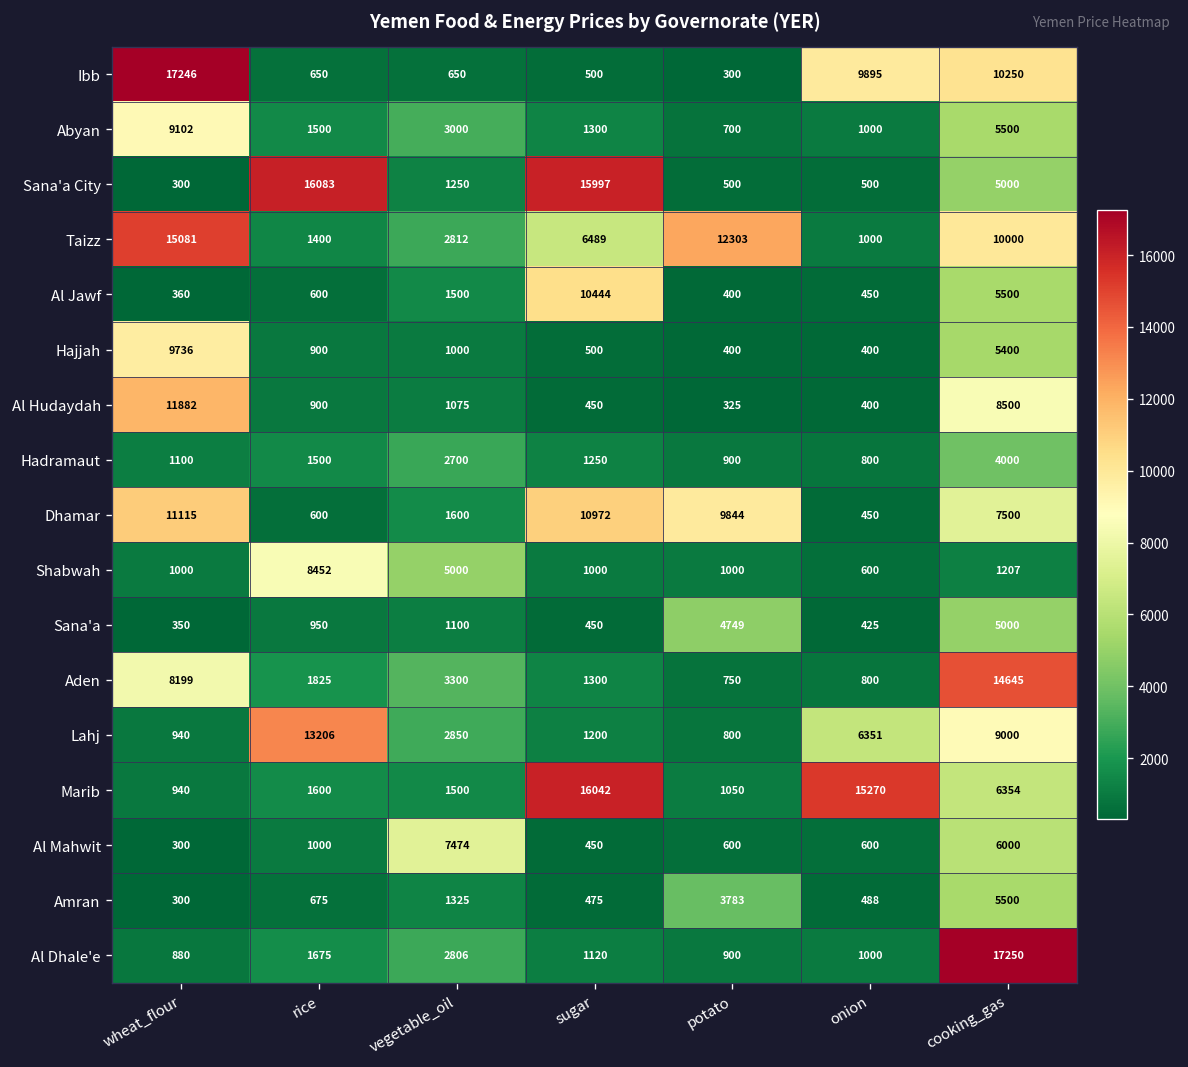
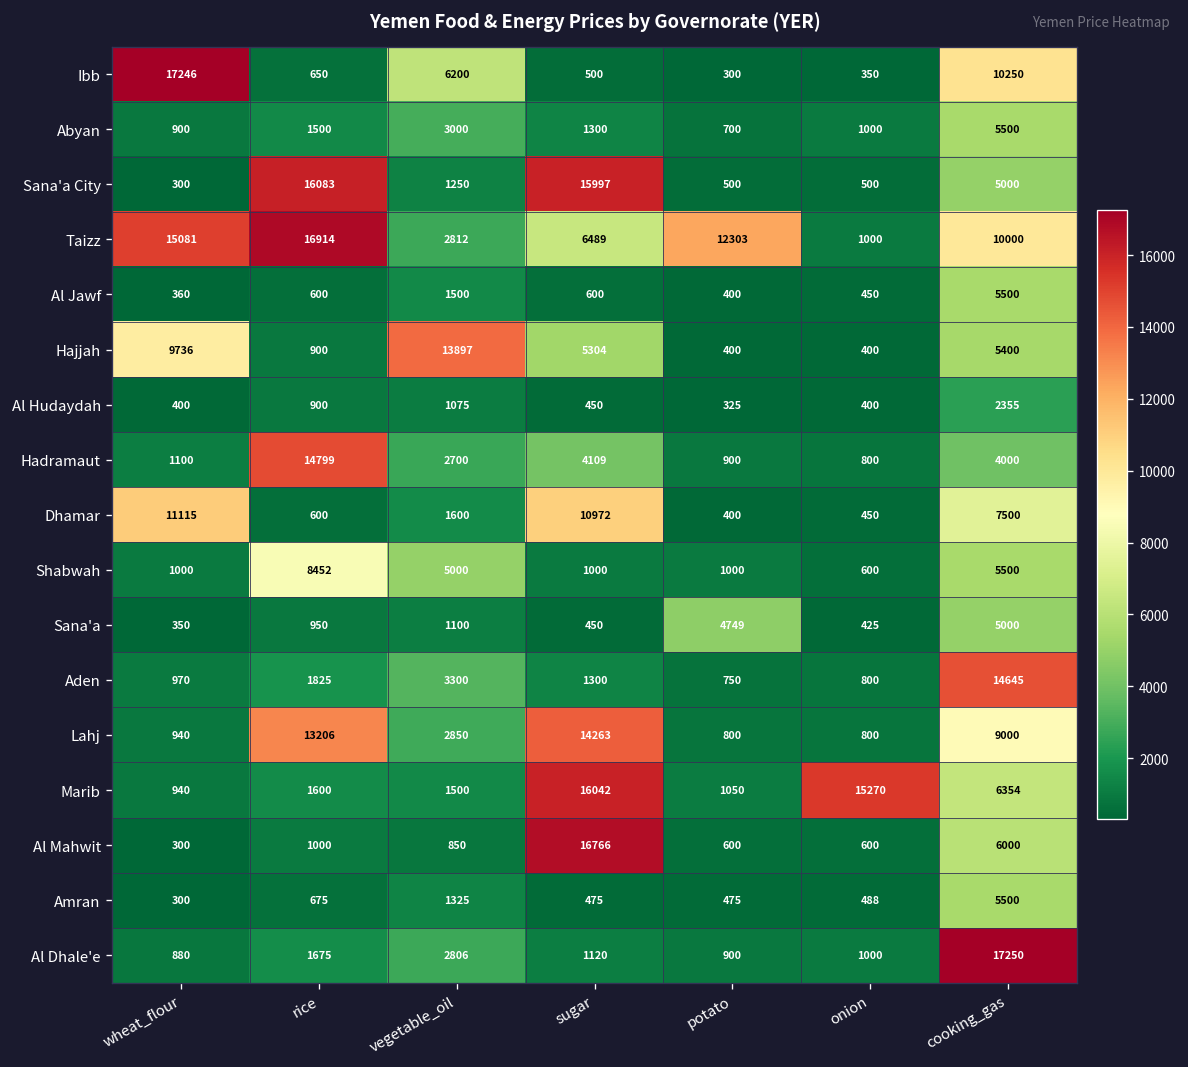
Ibb, vegetable_oil: 650 -> 6200
Ibb, onion: 9895 -> 350
Abyan, wheat_flour: 9102 -> 900
Taizz, rice: 1400 -> 16914
Al Jawf, sugar: 10444 -> 600
Hajjah, vegetable_oil: 1000 -> 13897
Hajjah, sugar: 500 -> 5304
Al Hudaydah, wheat_flour: 11882 -> 400
Al Hudaydah, cooking_gas: 8500 -> 2355
Hadramaut, rice: 1500 -> 14799
Hadramaut, sugar: 1250 -> 4109
Dhamar, potato: 9844 -> 400
Shabwah, cooking_gas: 1207 -> 5500
Aden, wheat_flour: 8199 -> 970
Lahj, sugar: 1200 -> 14263
Lahj, onion: 6351 -> 800
Al Mahwit, vegetable_oil: 7474 -> 850
Al Mahwit, sugar: 450 -> 16766
Amran, potato: 3783 -> 475
